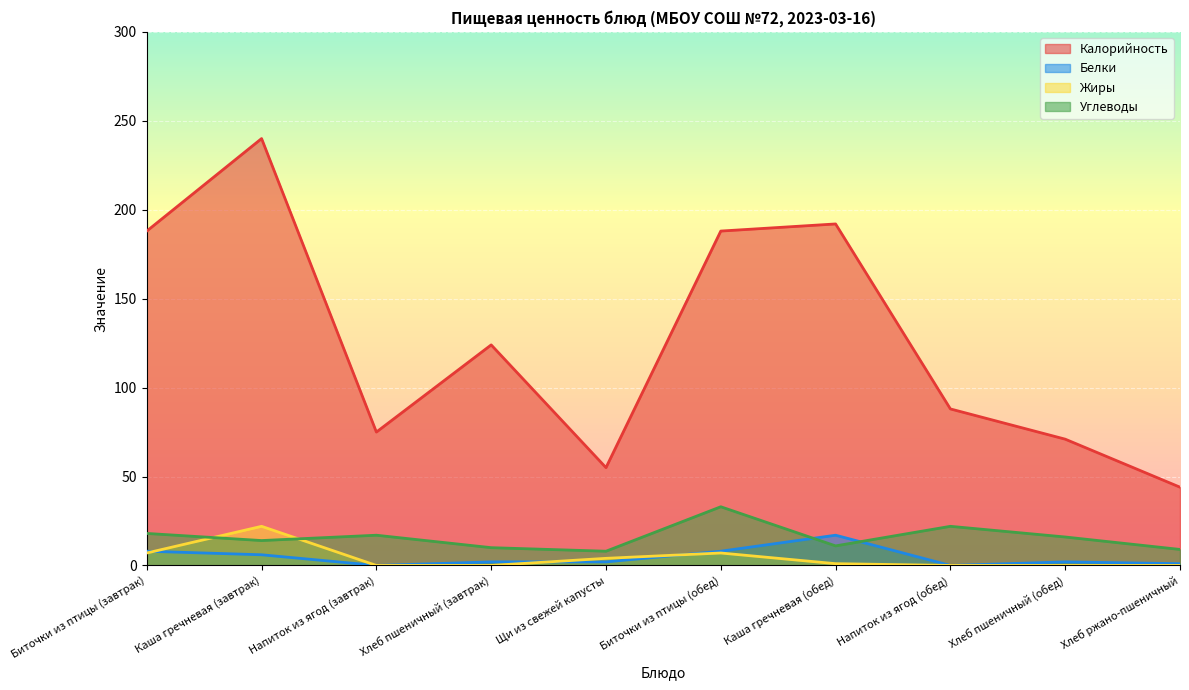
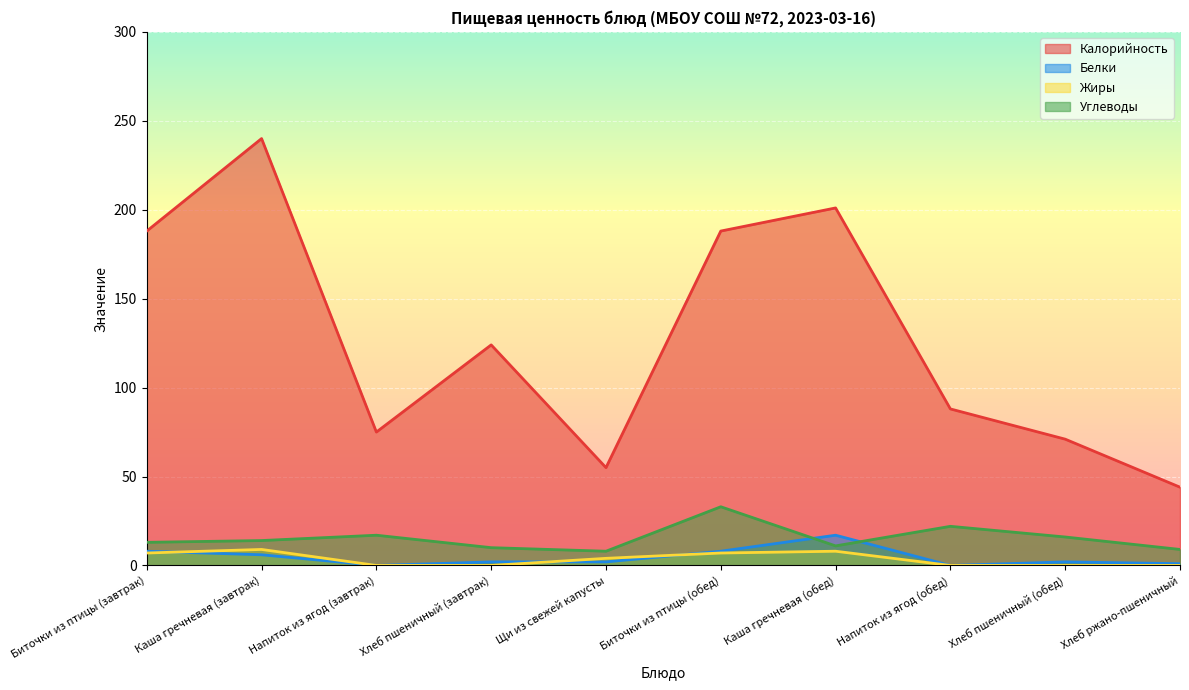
Углеводы, Биточки из птицы (завтрак): 18 -> 13
Жиры, Каша гречневая (завтрак): 22 -> 9
Калорийность, Каша гречневая (обед): 192 -> 201
Жиры, Каша гречневая (обед): 1 -> 8
